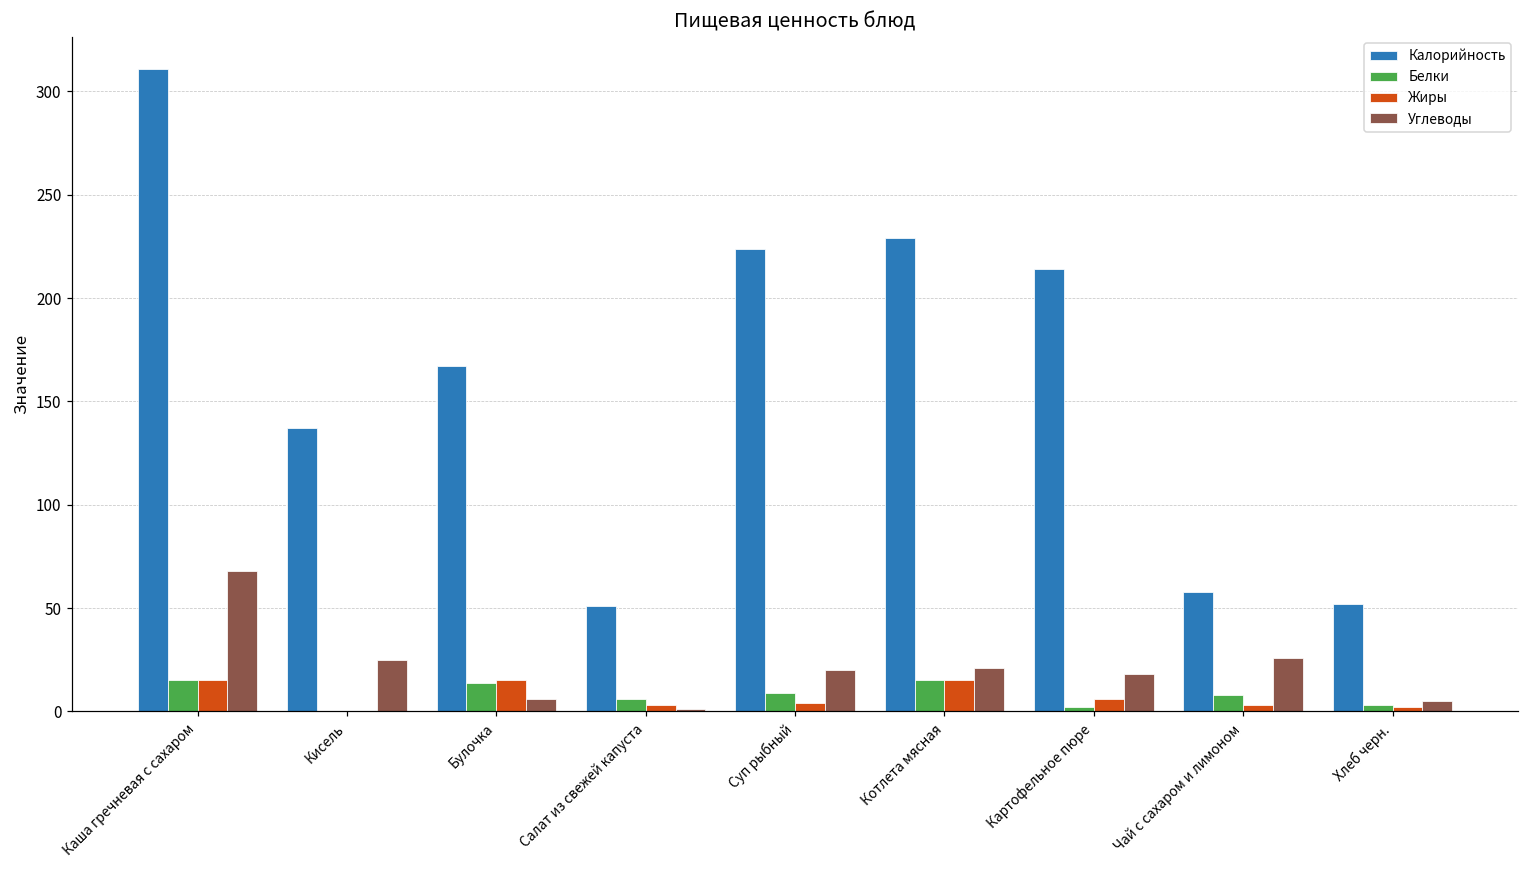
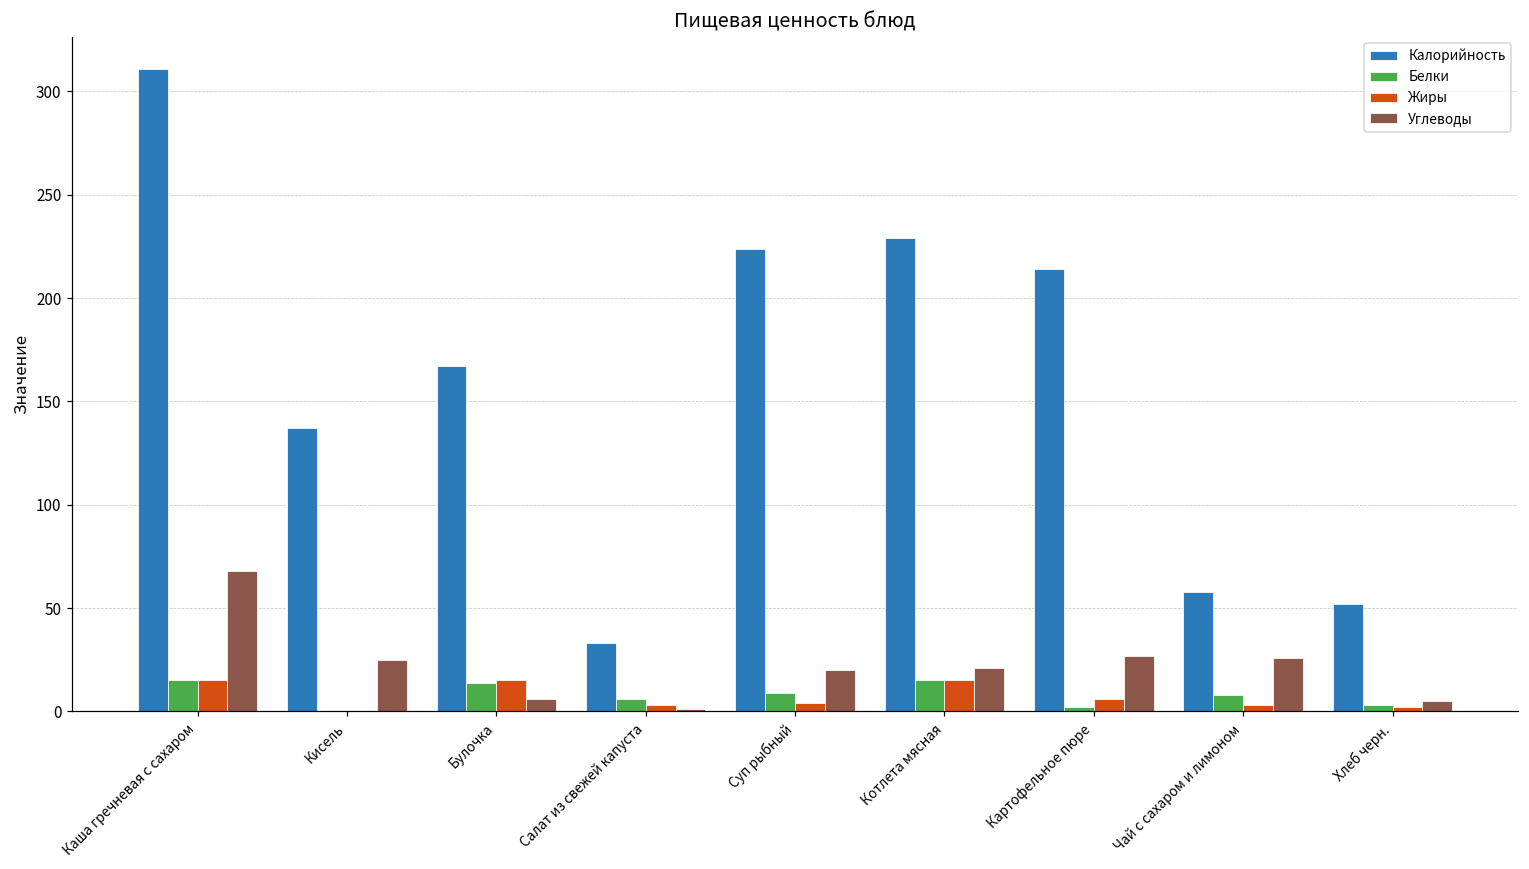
Калорийность, Салат из свежей капуста: 51 -> 33
Углеводы, Картофельное пюре: 18 -> 27
